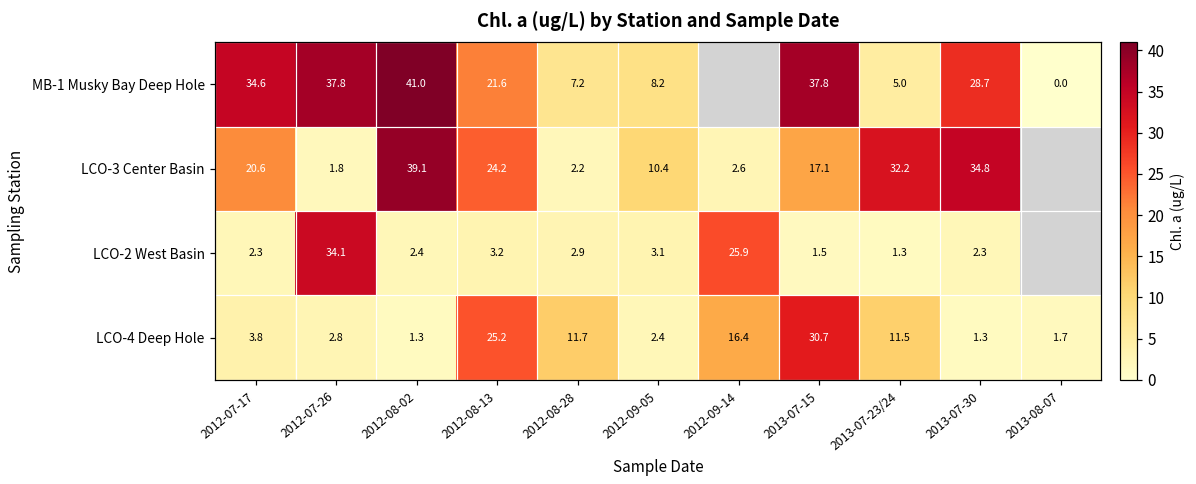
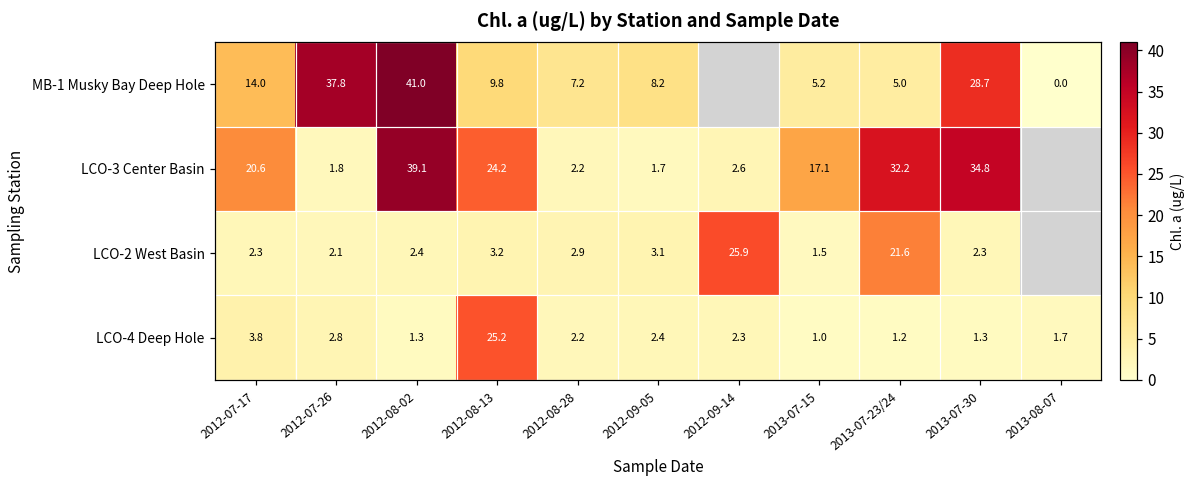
MB-1 Musky Bay Deep Hole, 2012-07-17: 34.6 -> 14.0
MB-1 Musky Bay Deep Hole, 2012-08-13: 21.6 -> 9.8
MB-1 Musky Bay Deep Hole, 2013-07-15: 37.8 -> 5.2
LCO-3 Center Basin, 2012-09-05: 10.4 -> 1.7
LCO-2 West Basin, 2012-07-26: 34.1 -> 2.1
LCO-2 West Basin, 2013-07-23/24: 1.3 -> 21.6
LCO-4 Deep Hole, 2012-08-28: 11.7 -> 2.2
LCO-4 Deep Hole, 2012-09-14: 16.4 -> 2.3
LCO-4 Deep Hole, 2013-07-15: 30.7 -> 1.0
LCO-4 Deep Hole, 2013-07-23/24: 11.5 -> 1.2
